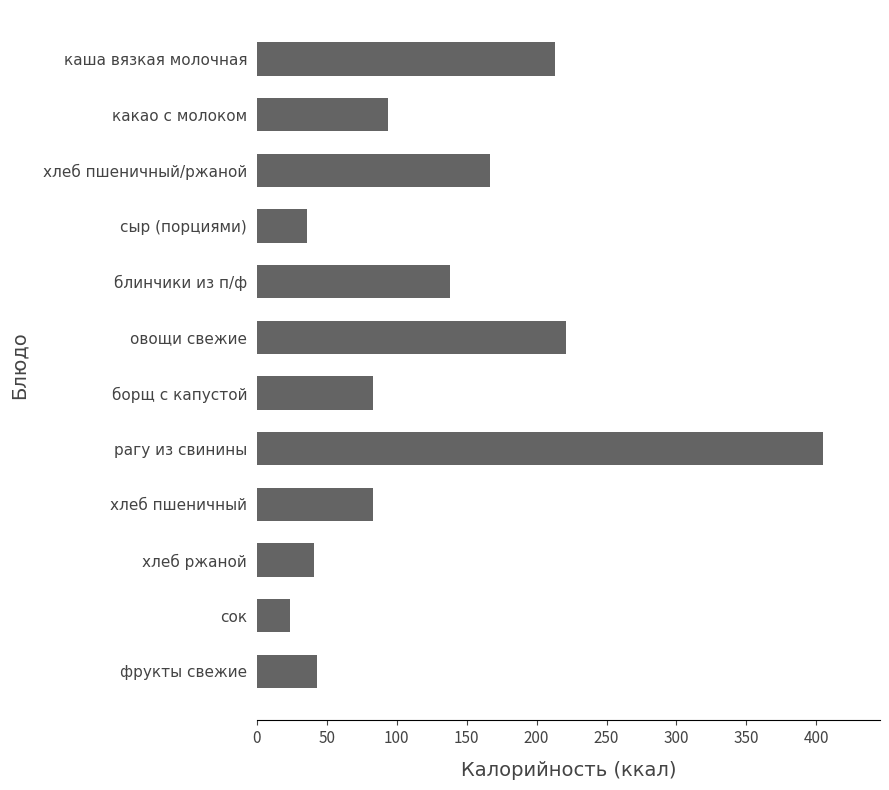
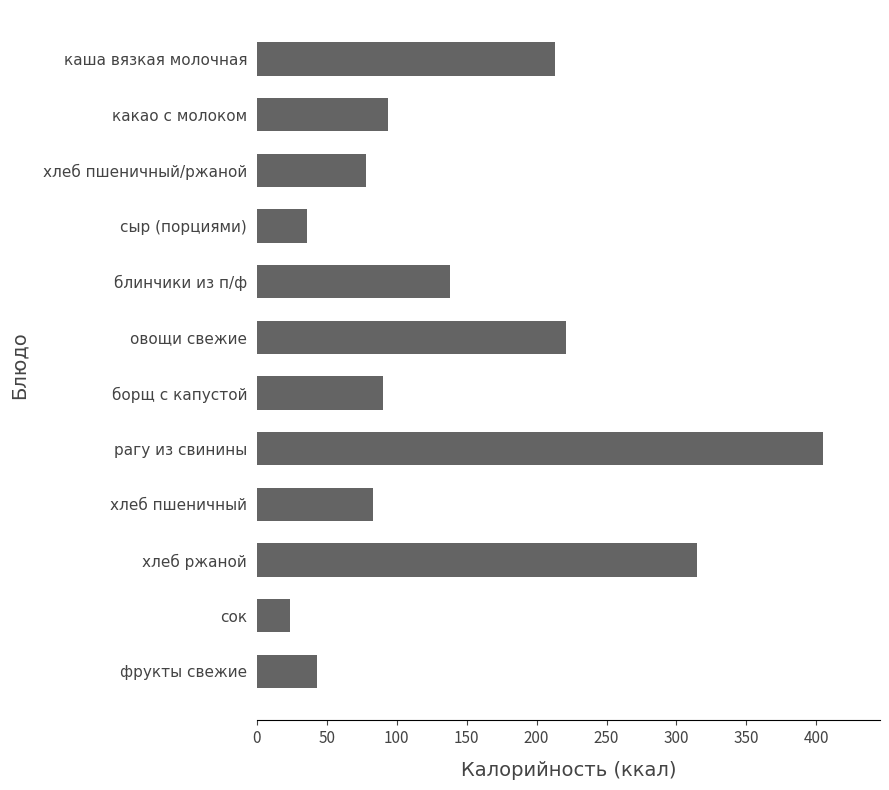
хлеб пшеничный/ржаной: 167 -> 78
борщ с капустой: 83 -> 90
хлеб ржаной: 41 -> 315
